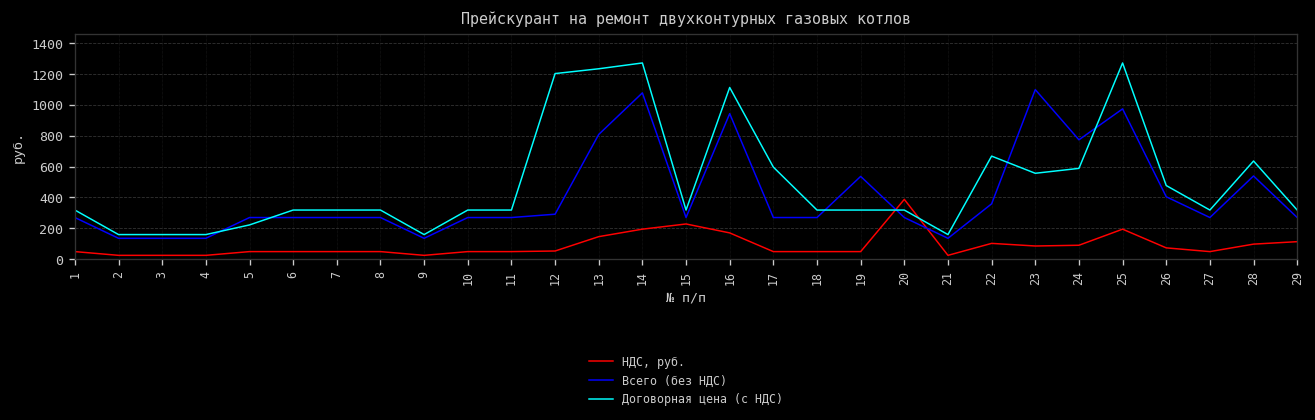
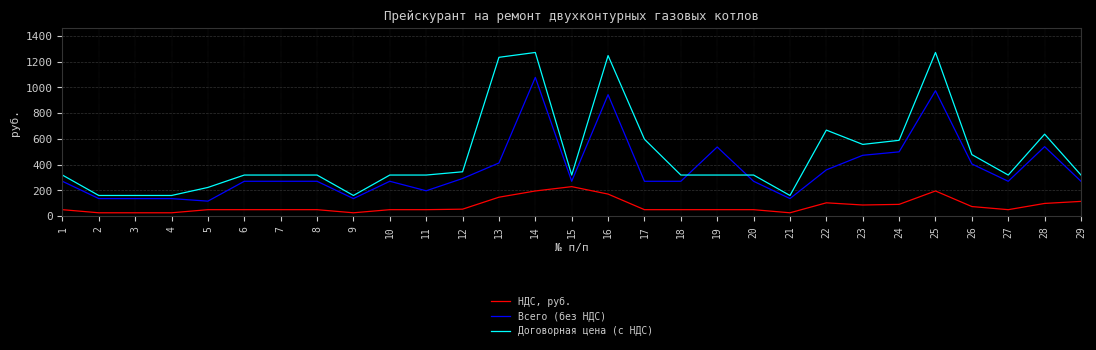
Всего (без НДС), 5: 270 -> 110
Всего (без НДС), 11: 270 -> 200
Договорная цена (с НДС), 12: 1200 -> 340
Всего (без НДС), 13: 810 -> 410
Договорная цена (с НДС), 16: 1110 -> 1250
НДС, руб., 20: 390 -> 50
Всего (без НДС), 23: 1100 -> 470
Всего (без НДС), 24: 770 -> 500
